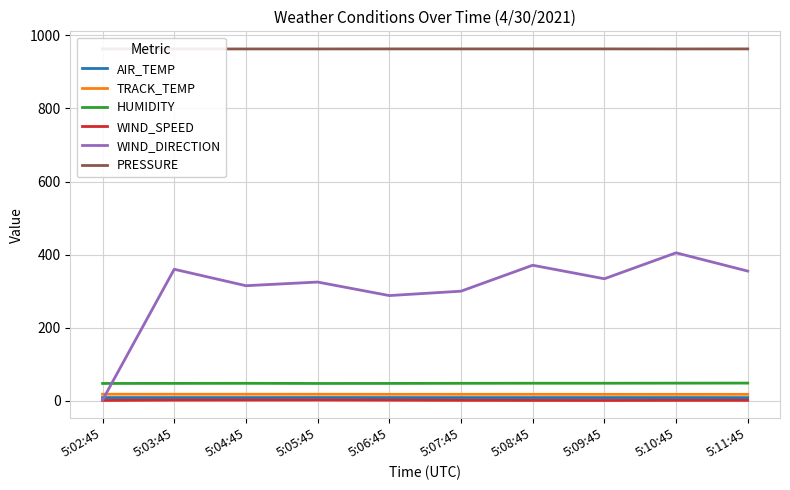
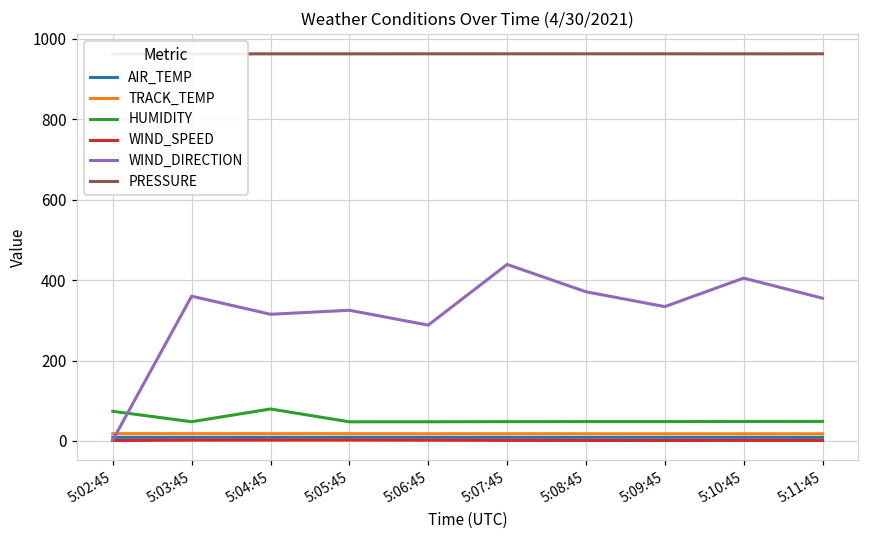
HUMIDITY, 5:02:45: 50 -> 70
HUMIDITY, 5:04:45: 50 -> 80
WIND_DIRECTION, 5:07:45: 300 -> 440
